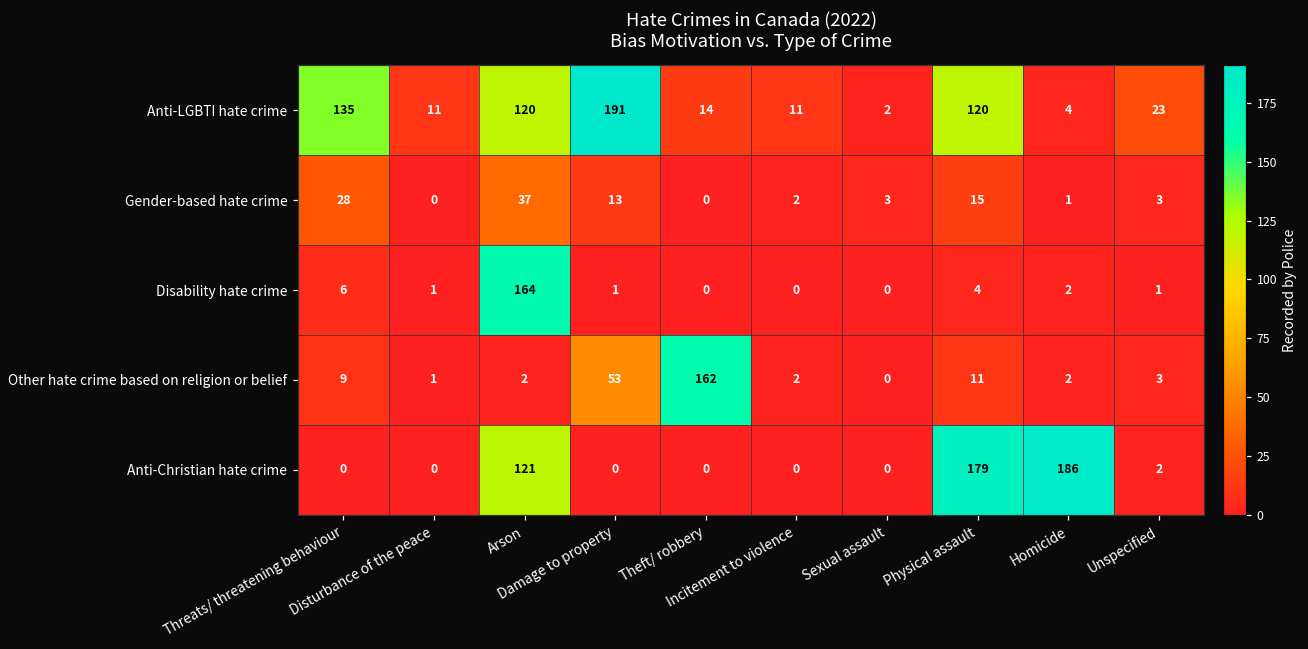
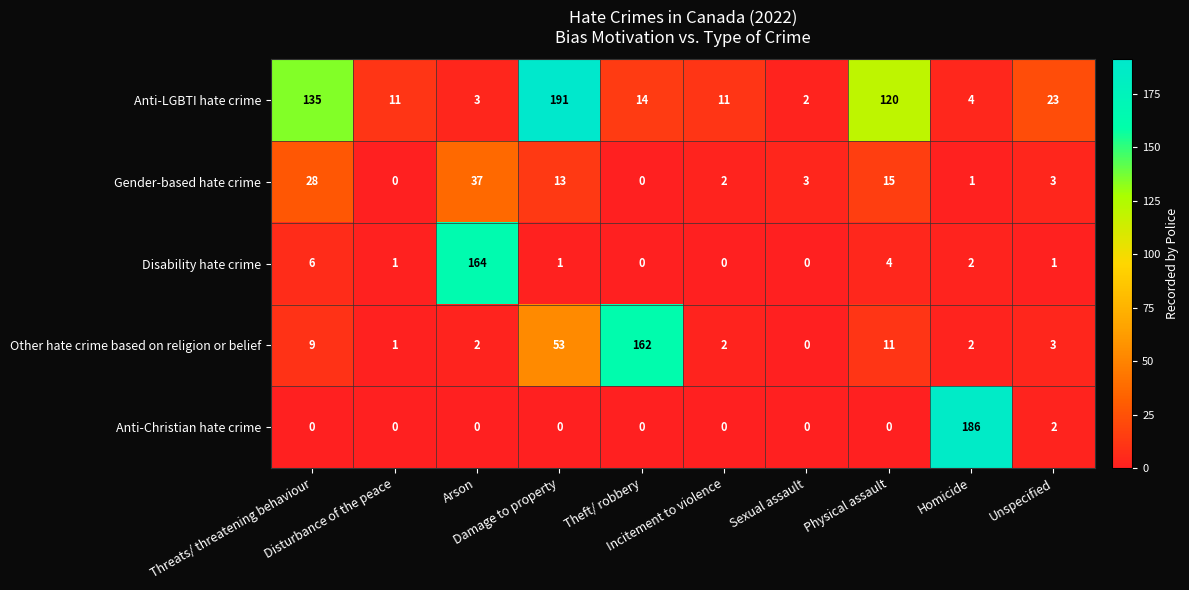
Anti-LGBTI hate crime, Arson: 120 -> 3
Anti-Christian hate crime, Arson: 121 -> 0
Anti-Christian hate crime, Physical assault: 179 -> 0
